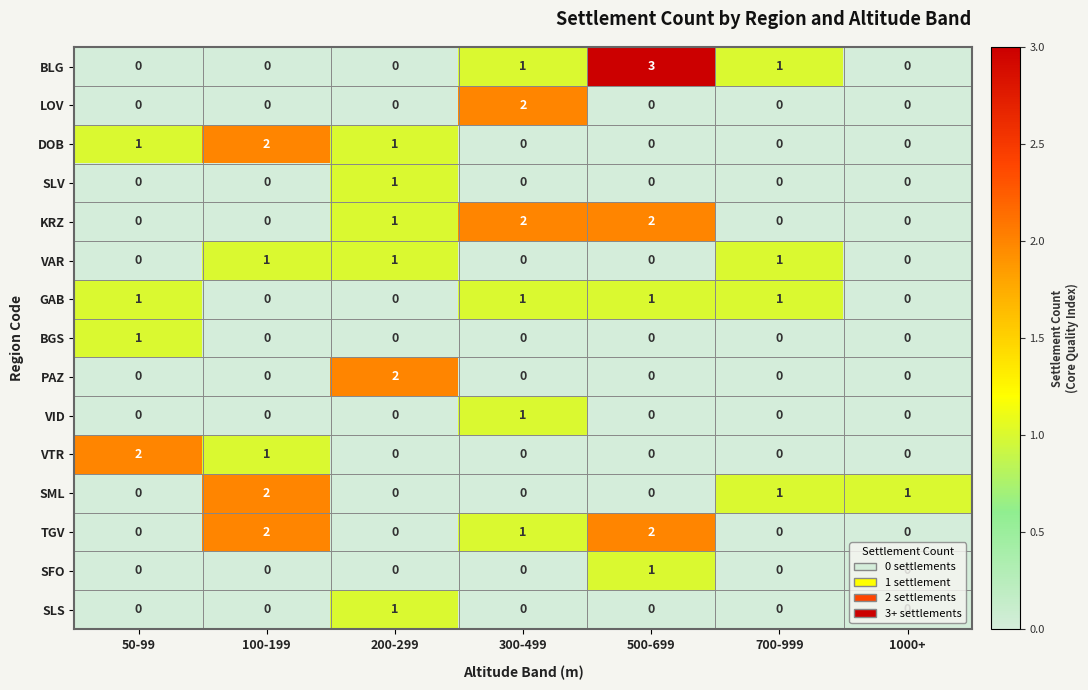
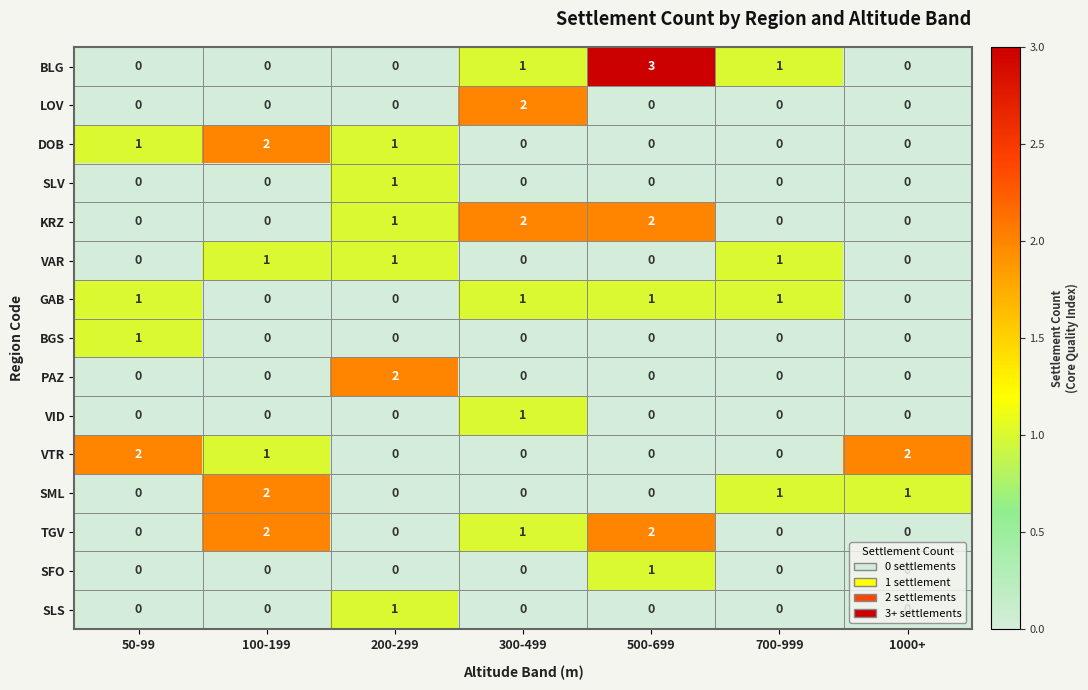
VTR, 1000+: 0 -> 2
